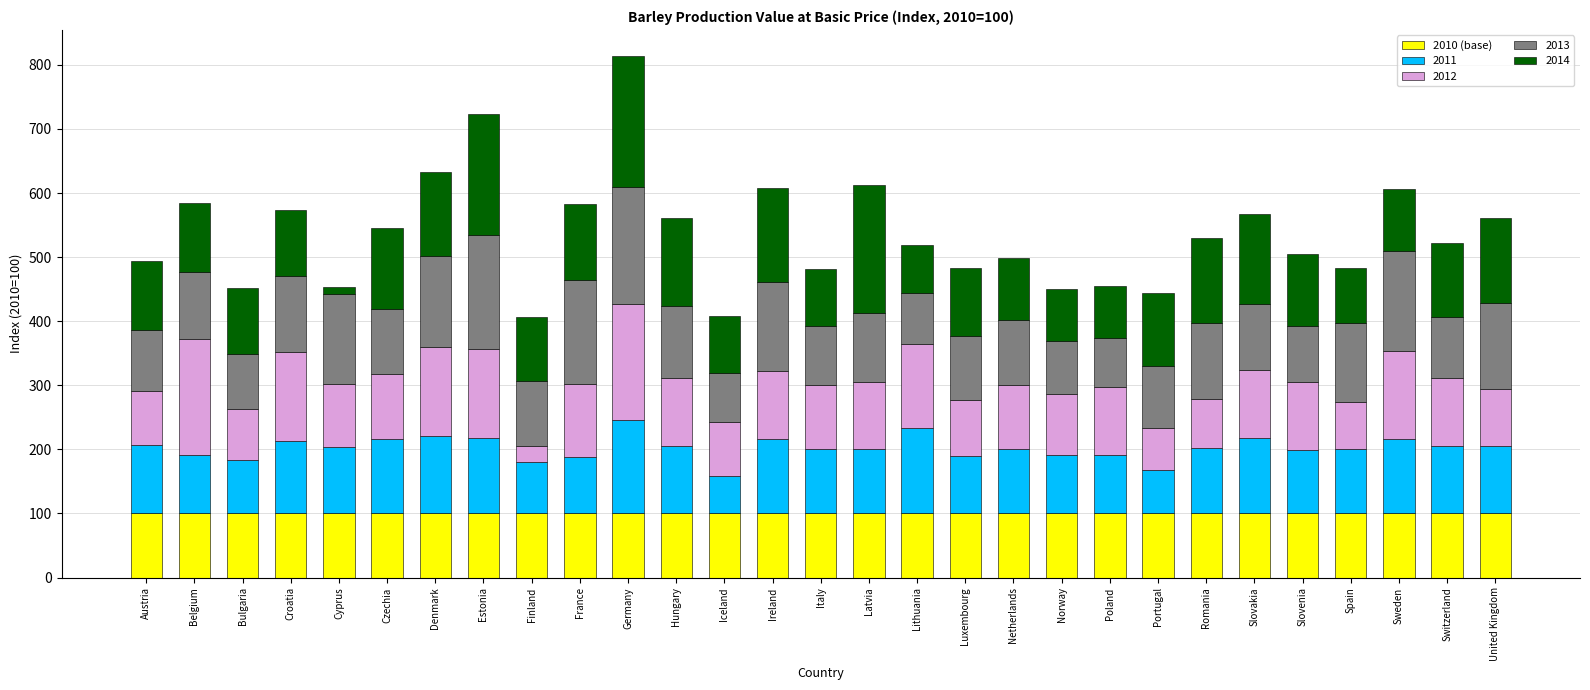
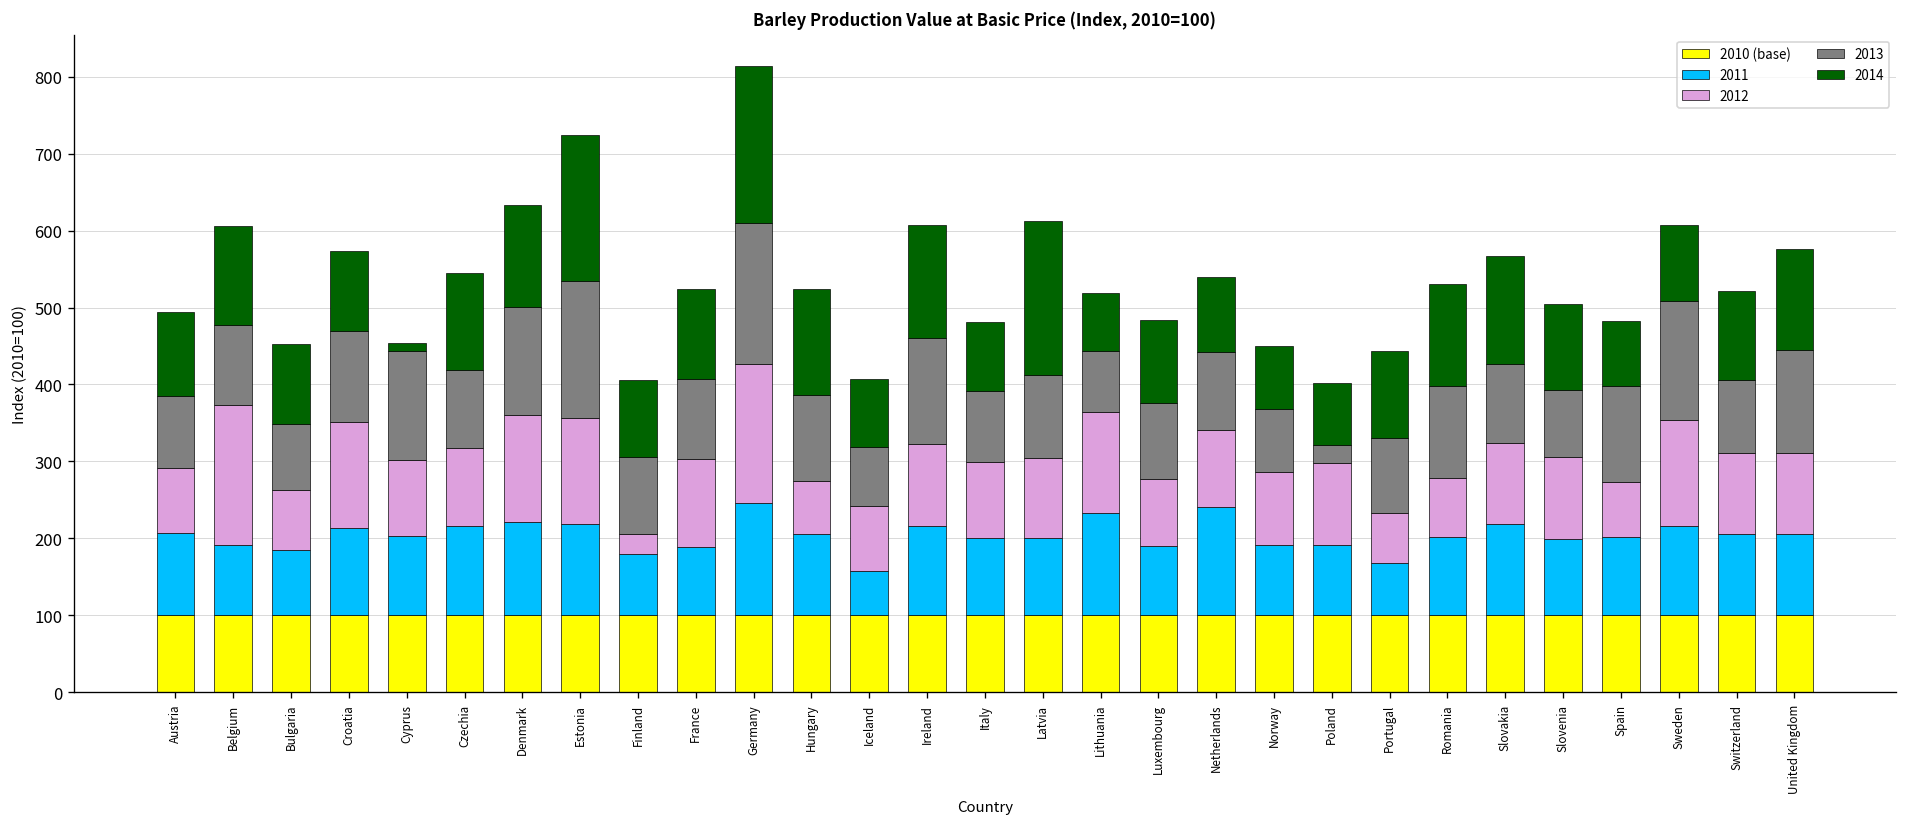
2014, Belgium: 110 -> 130
2013, France: 160 -> 100
2012, Hungary: 110 -> 70
2011, Netherlands: 100 -> 140
2013, Poland: 80 -> 20
2012, United Kingdom: 90 -> 110
